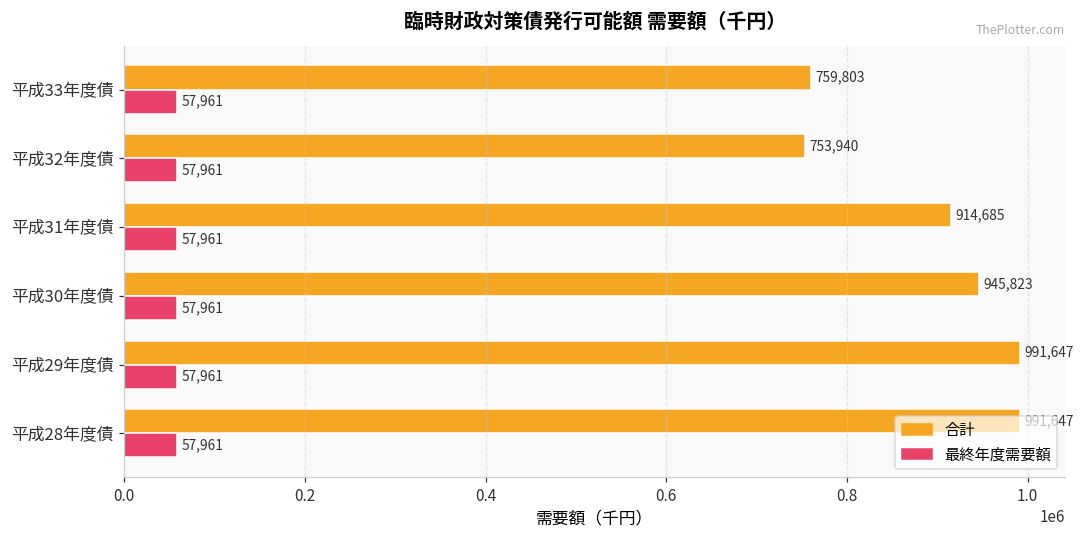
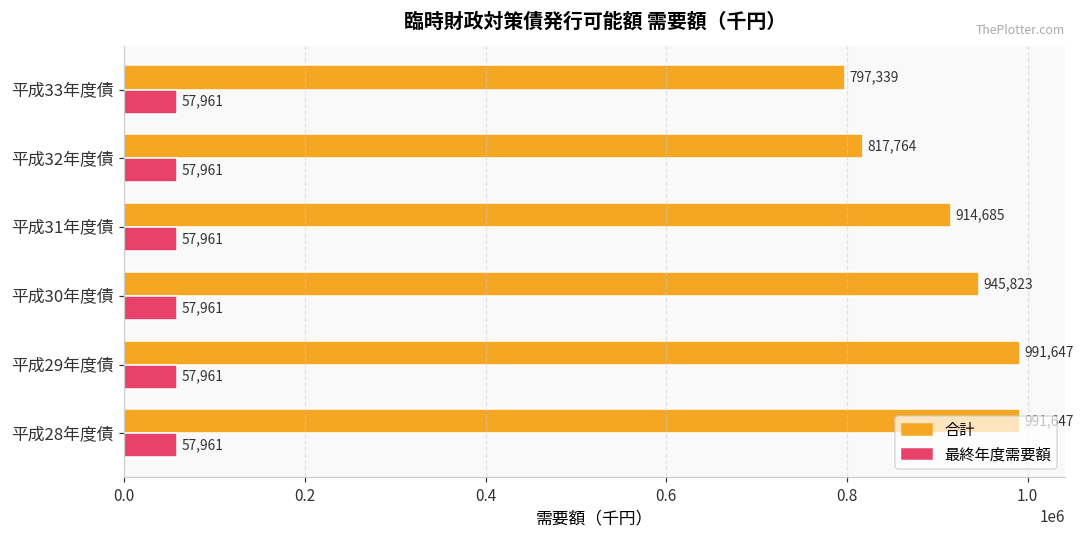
合計, 平成33年度債: 759,803 -> 797,339
合計, 平成32年度債: 753,940 -> 817,764
